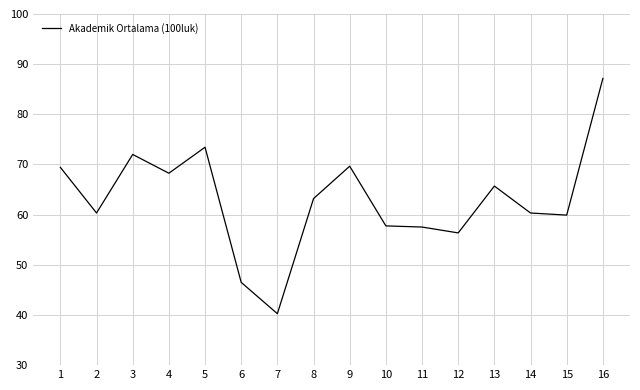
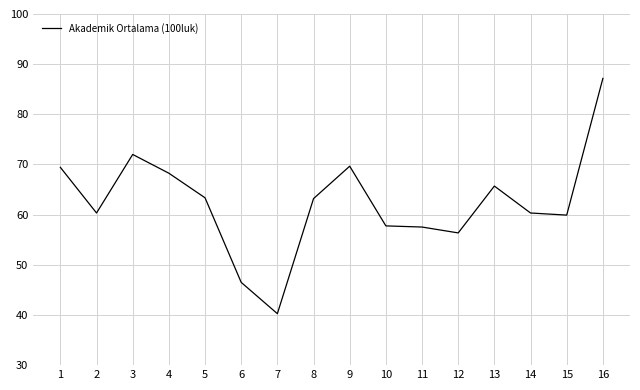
5: 73 -> 63
